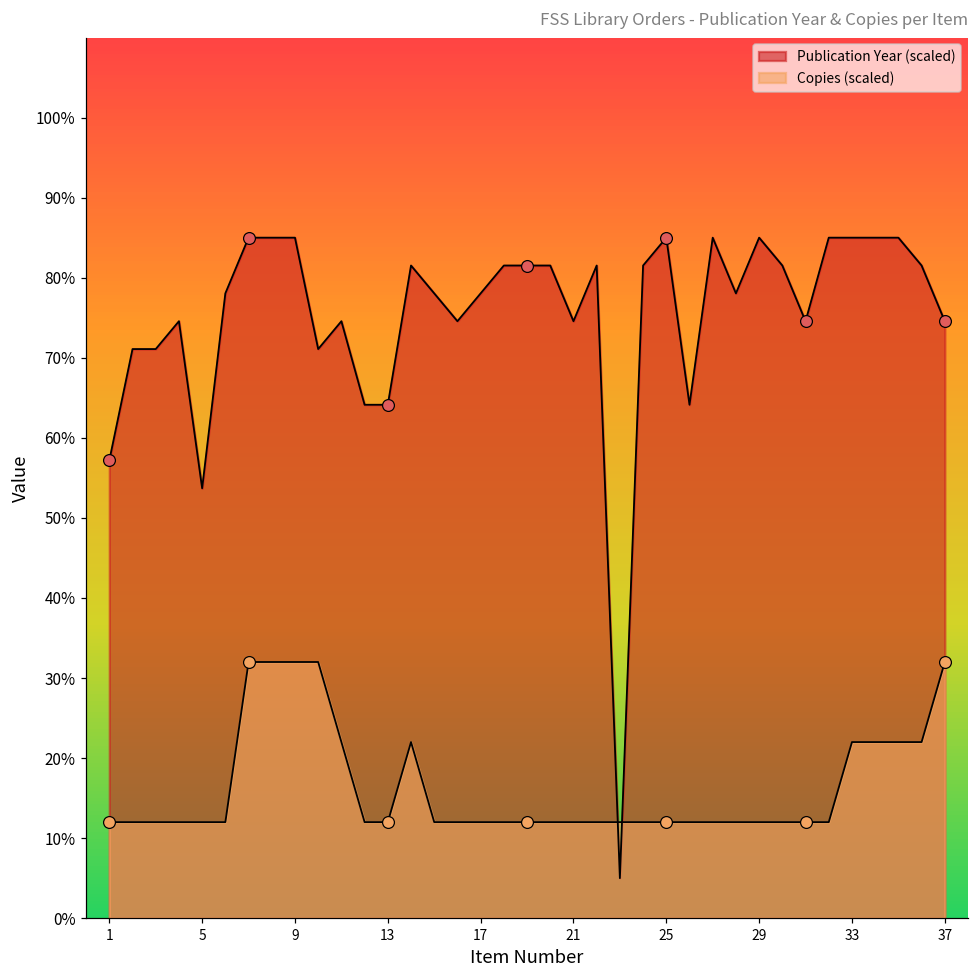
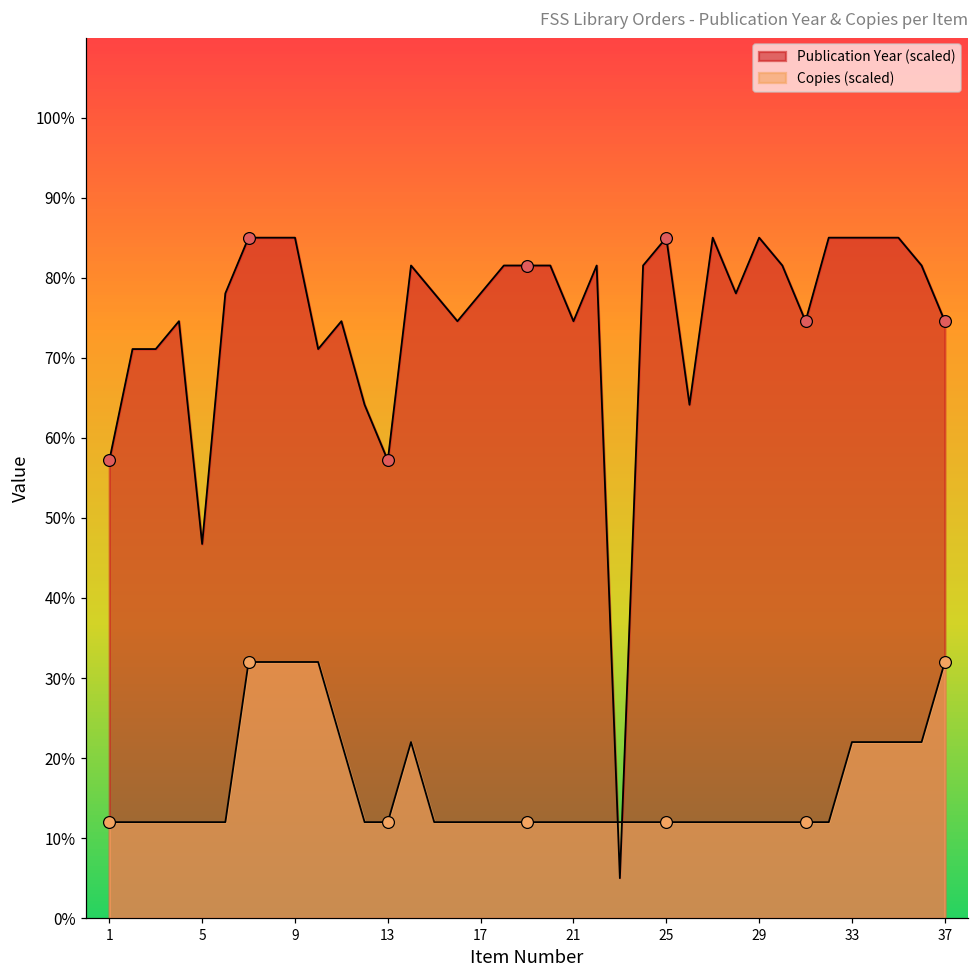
Publication Year (scaled), 5: 54% -> 47%
Publication Year (scaled), 13: 64% -> 57%
